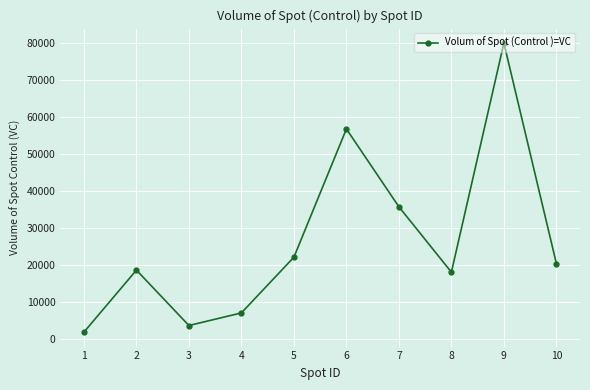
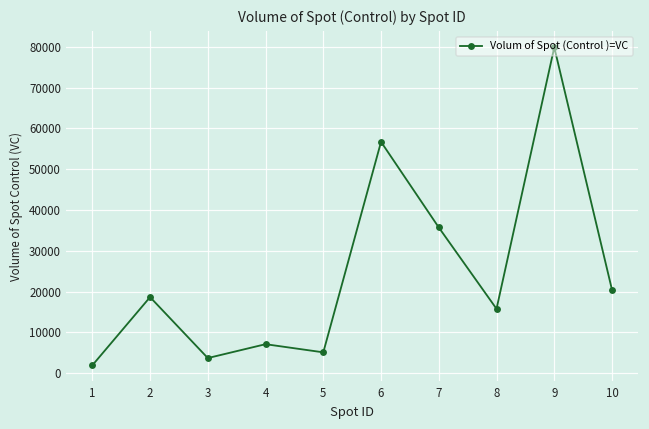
5: 22000 -> 5000
8: 18000 -> 16000
